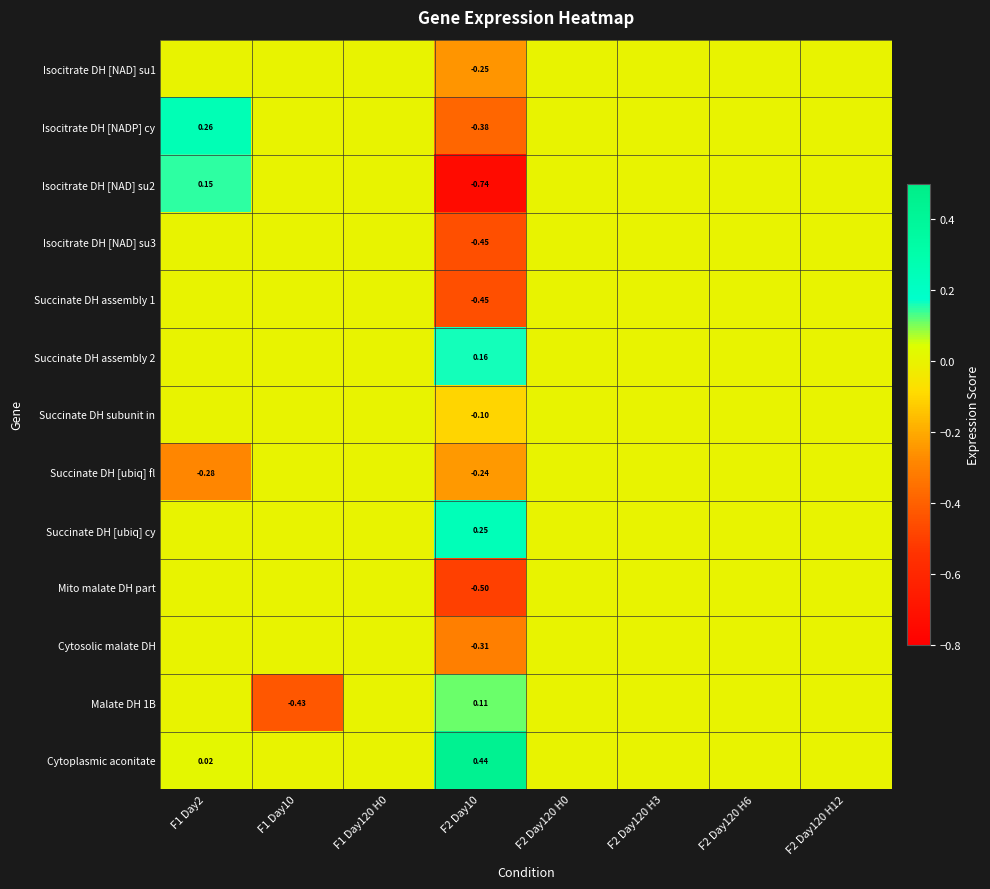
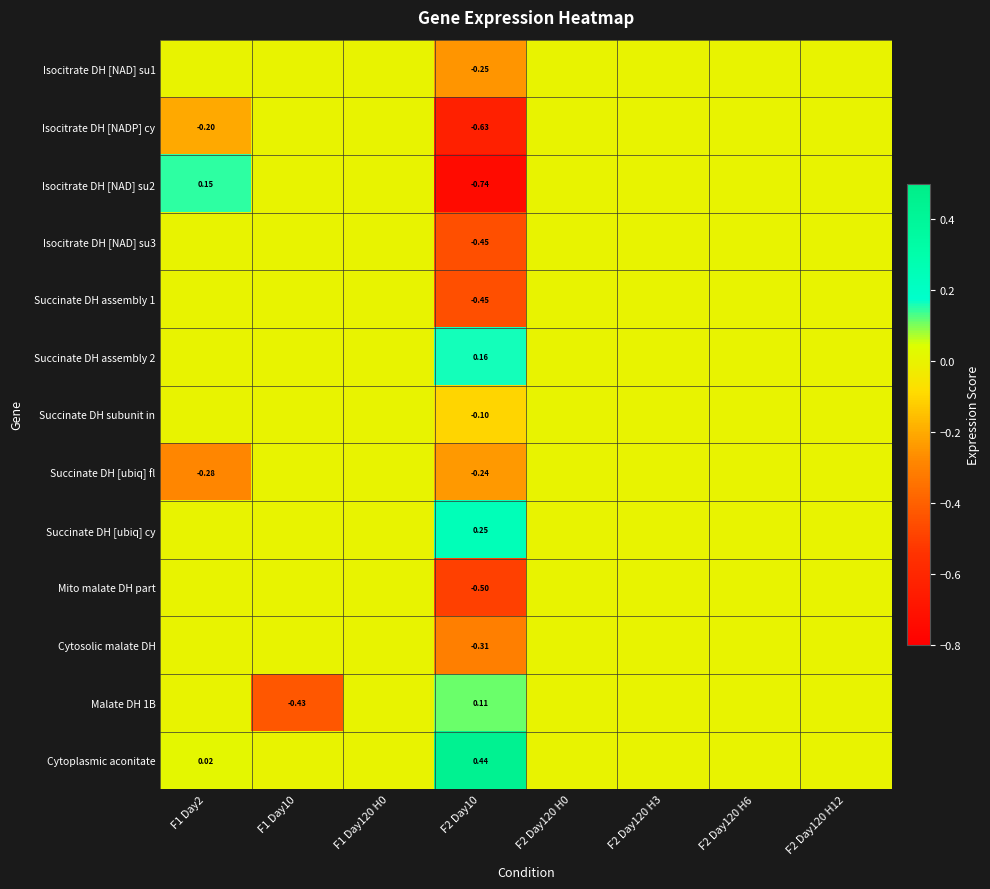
Isocitrate DH [NADP] cy, F1 Day2: 0.26 -> -0.20
Isocitrate DH [NADP] cy, F2 Day10: -0.38 -> -0.63
